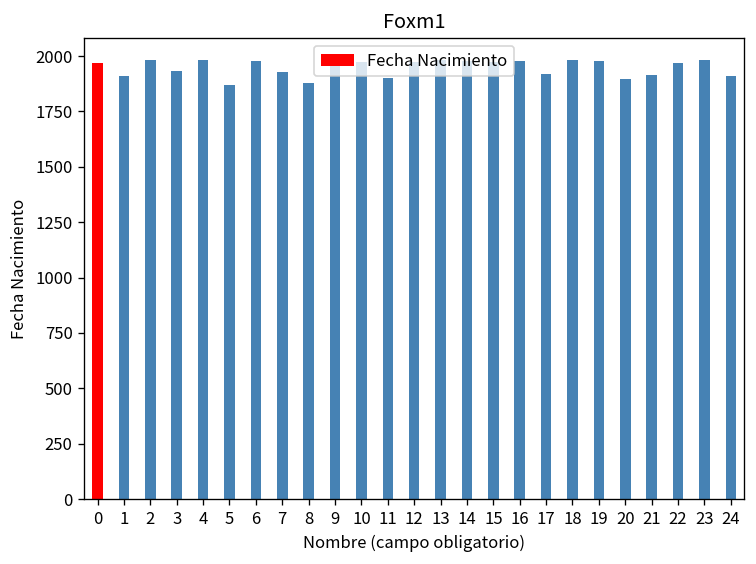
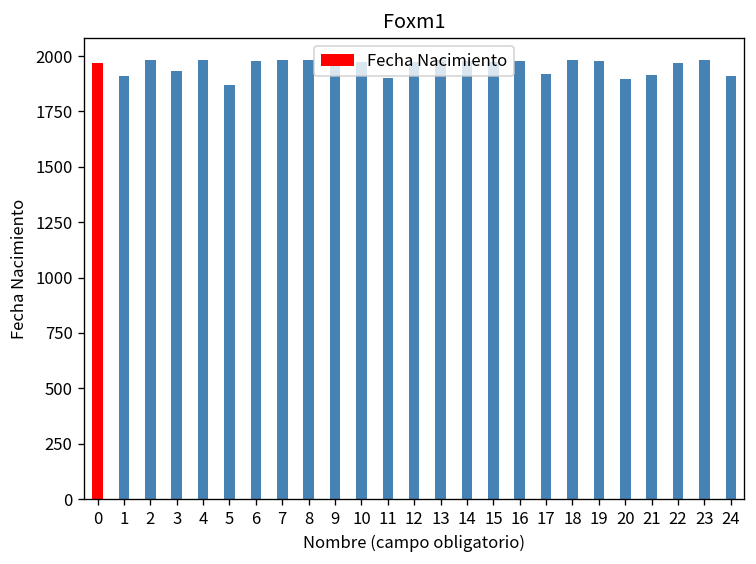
7: 1930 -> 1980
8: 1880 -> 1980
